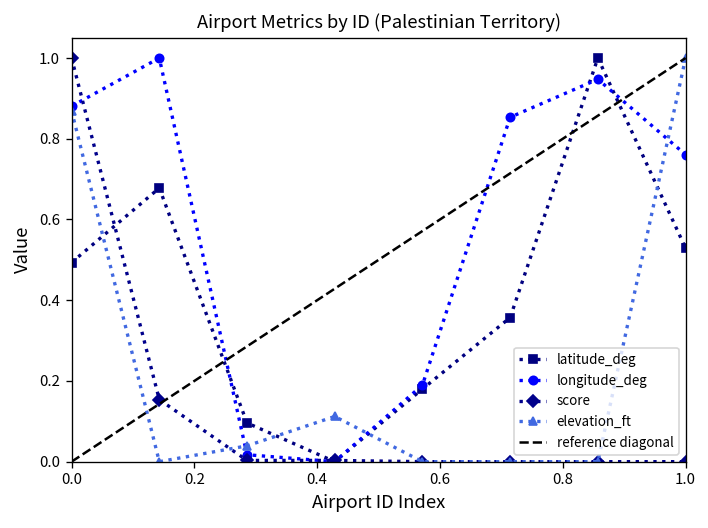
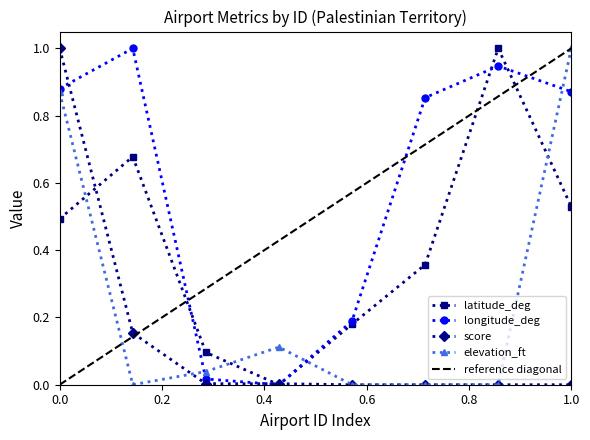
longitude_deg, 1.0: 0.76 -> 0.87
